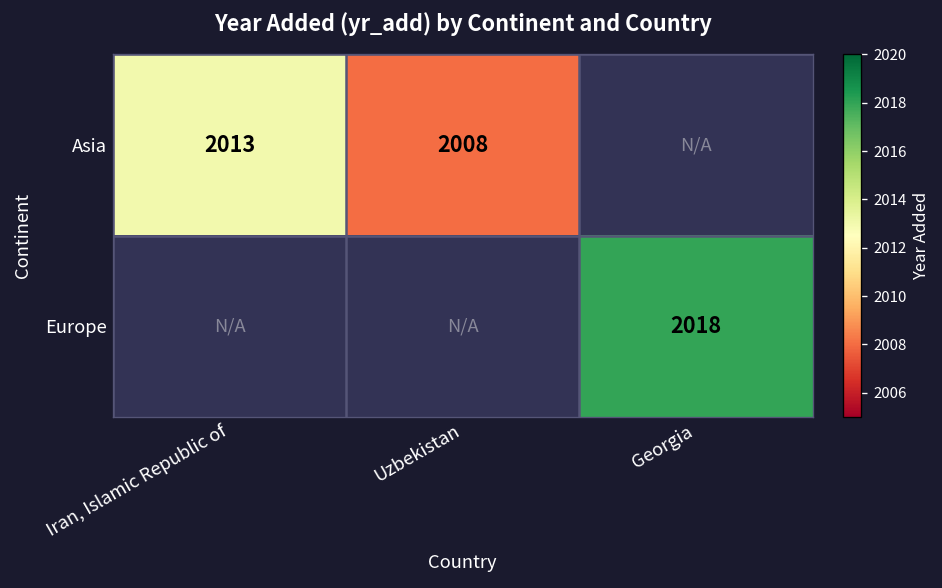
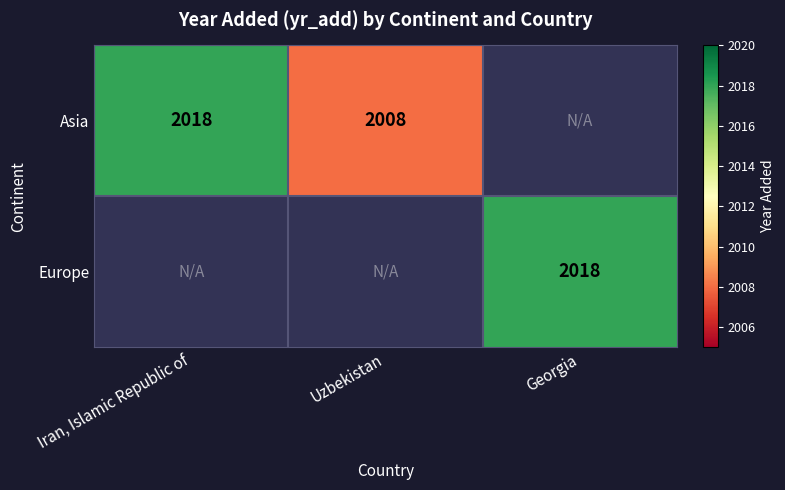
Asia, Iran, Islamic Republic of: 2013 -> 2018
